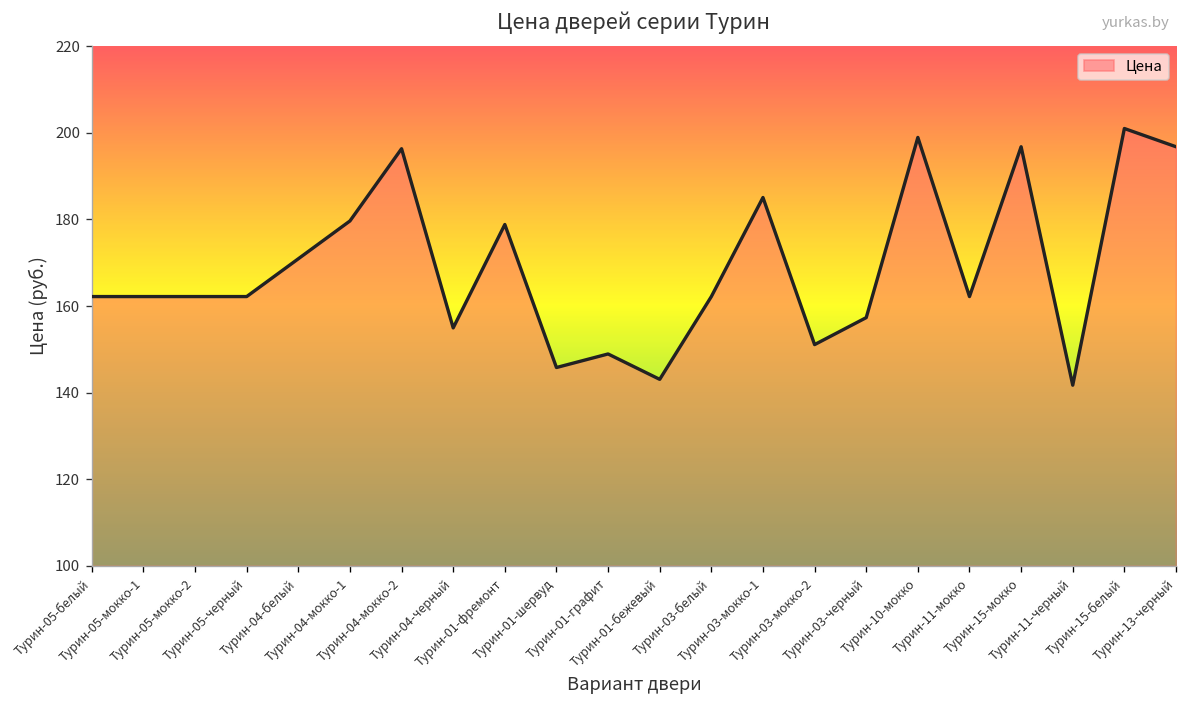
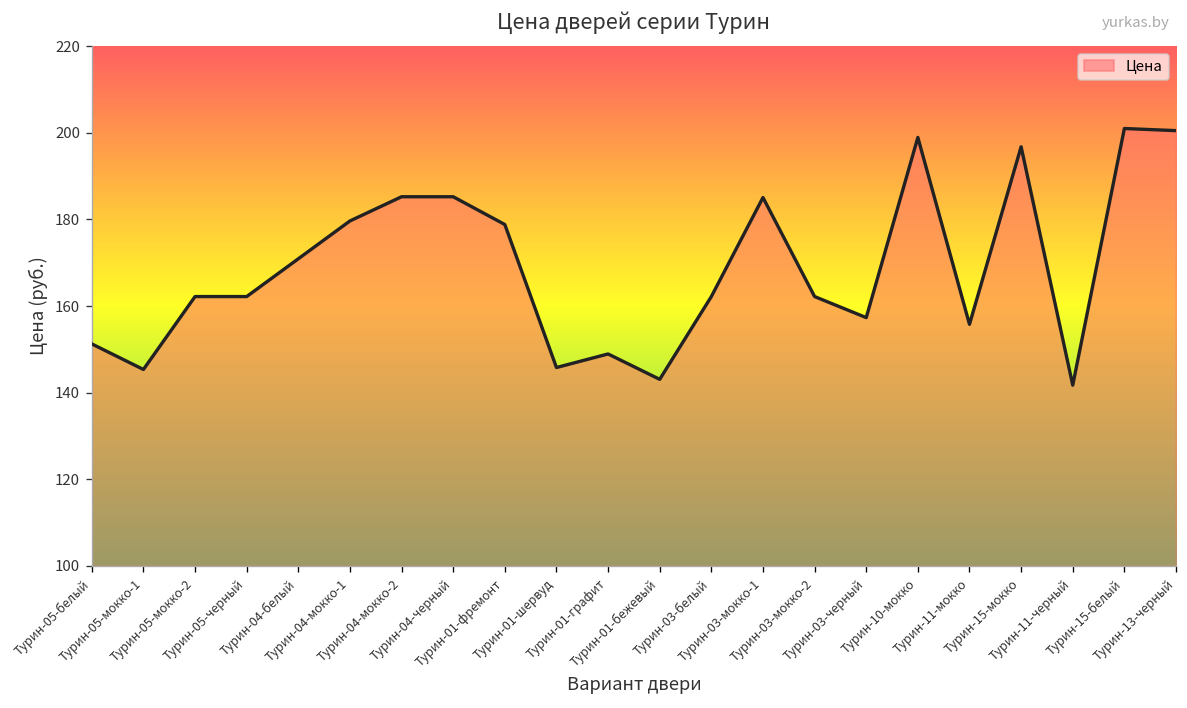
Турин-05-белый: 162 -> 151
Турин-05-мокко-1: 162 -> 145
Турин-04-мокко-2: 196 -> 185
Турин-04-черный: 155 -> 185
Турин-03-мокко-2: 151 -> 162
Турин-11-мокко: 162 -> 156
Турин-13-черный: 197 -> 200
